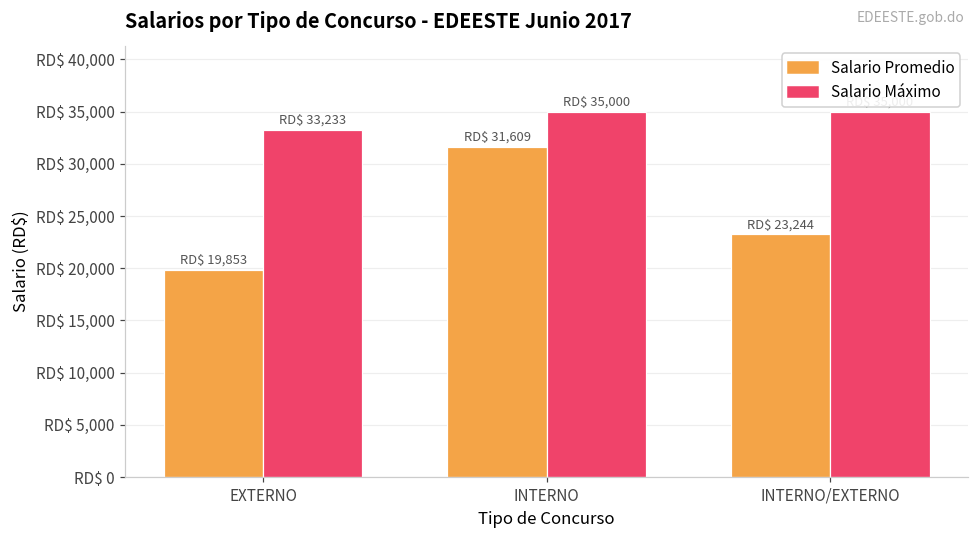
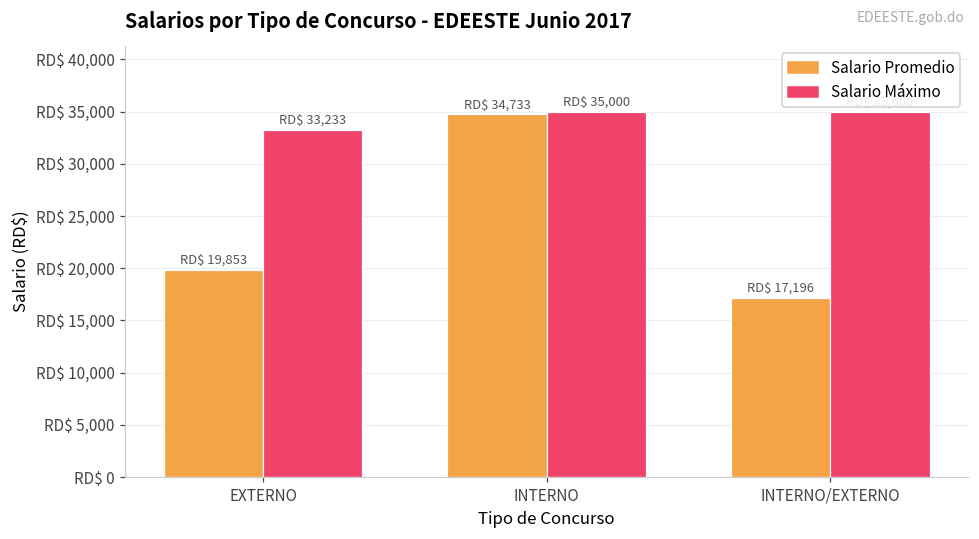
Salario Promedio, INTERNO: 31,609 -> 34,733
Salario Promedio, INTERNO/EXTERNO: 23,244 -> 17,196
